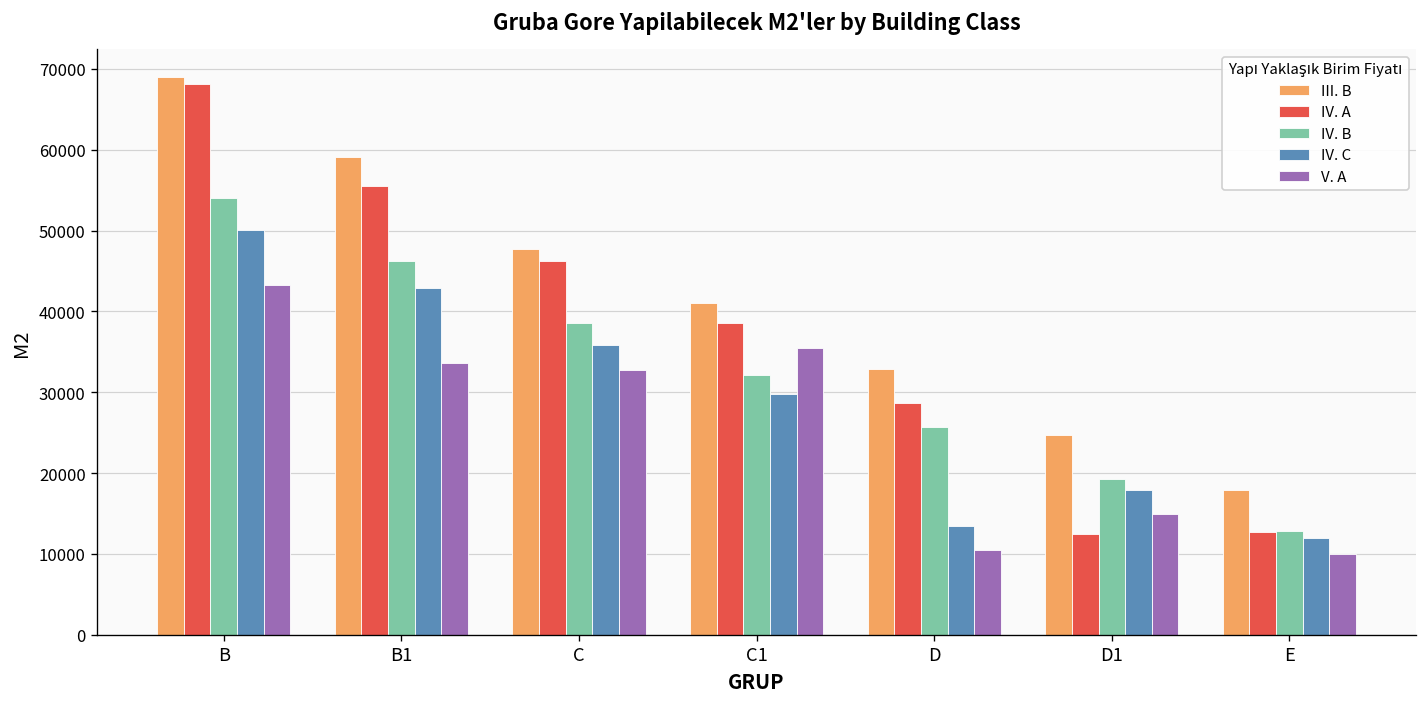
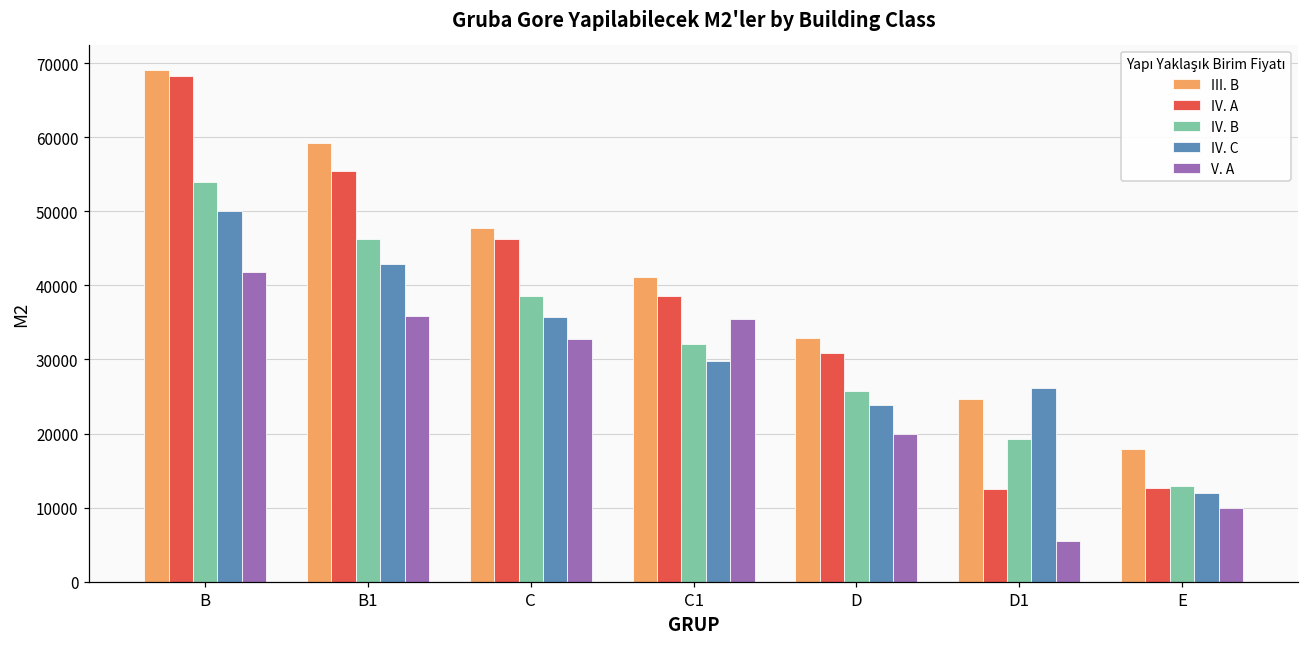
V. A, B: 43000 -> 42000
V. A, B1: 34000 -> 36000
IV. A, D: 29000 -> 31000
IV. C, D: 13000 -> 24000
V. A, D: 11000 -> 20000
IV. C, D1: 18000 -> 26000
V. A, D1: 15000 -> 5000
